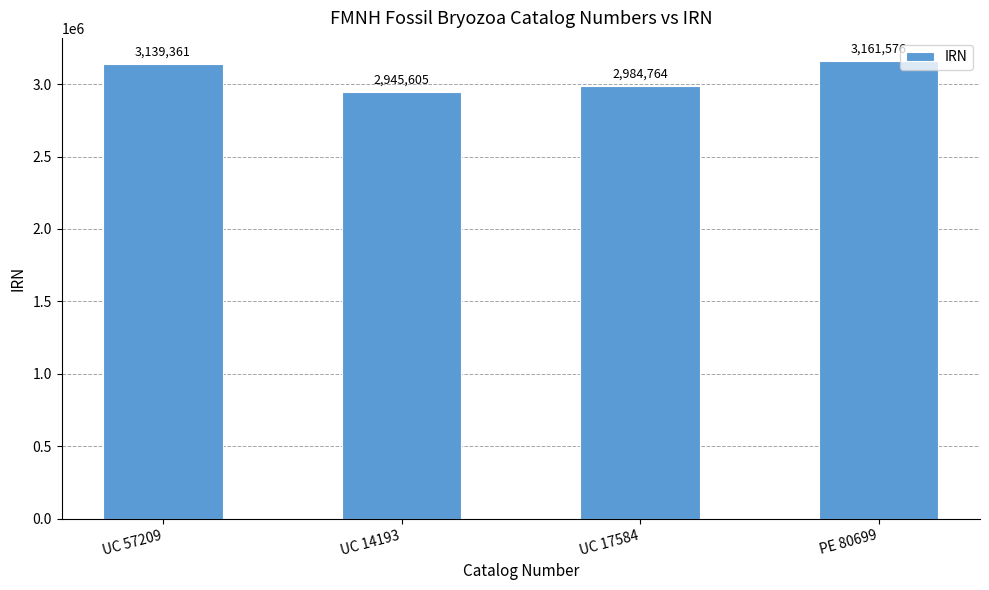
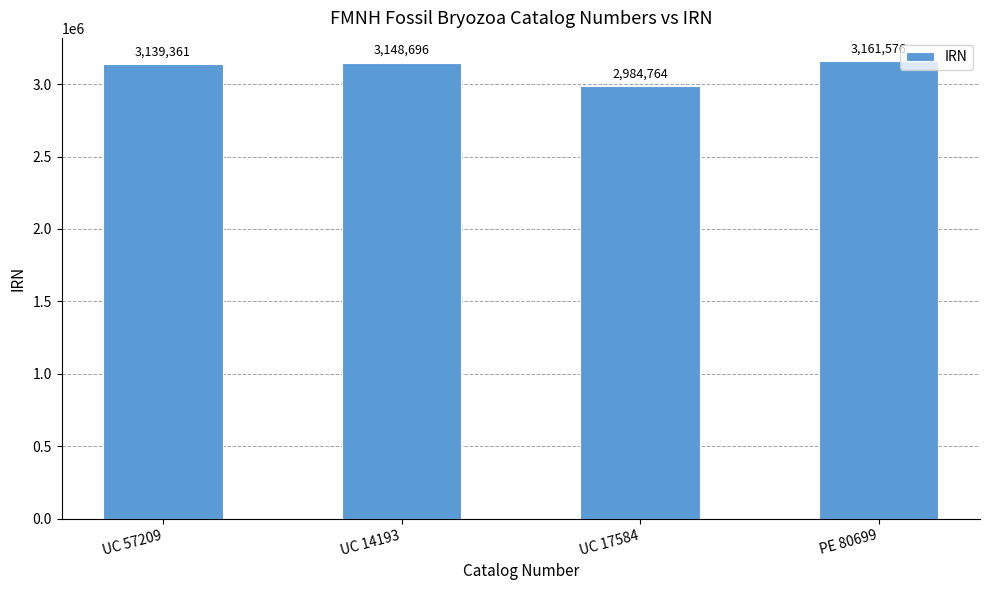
UC 14193: 2,945,605 -> 3,148,696
